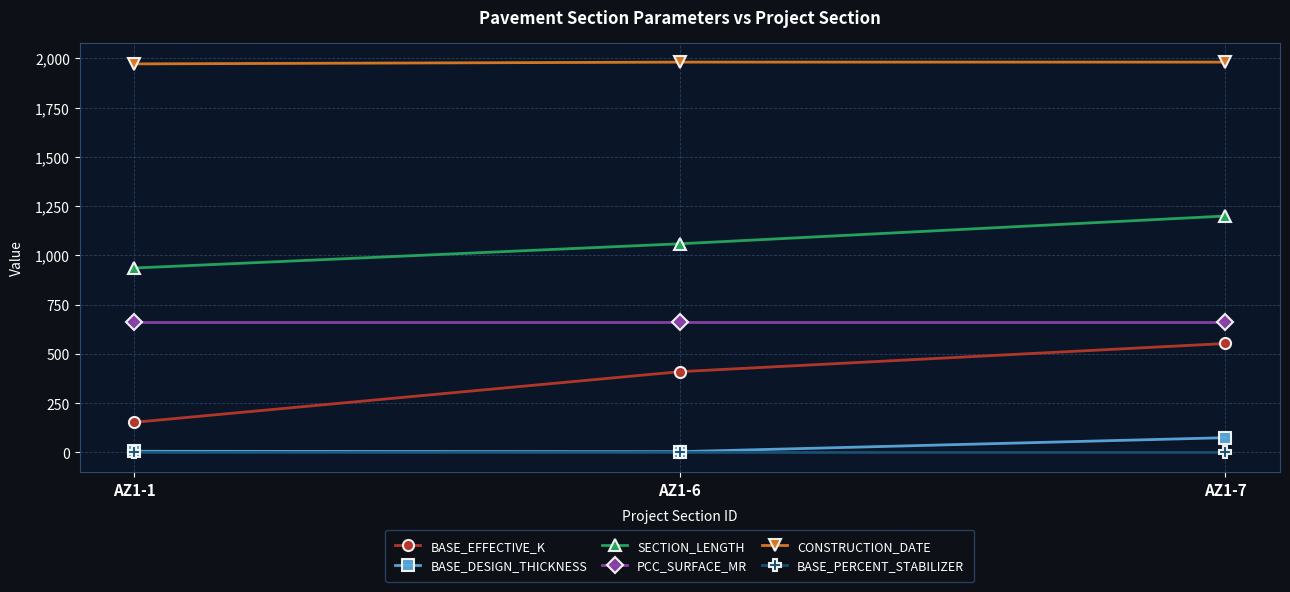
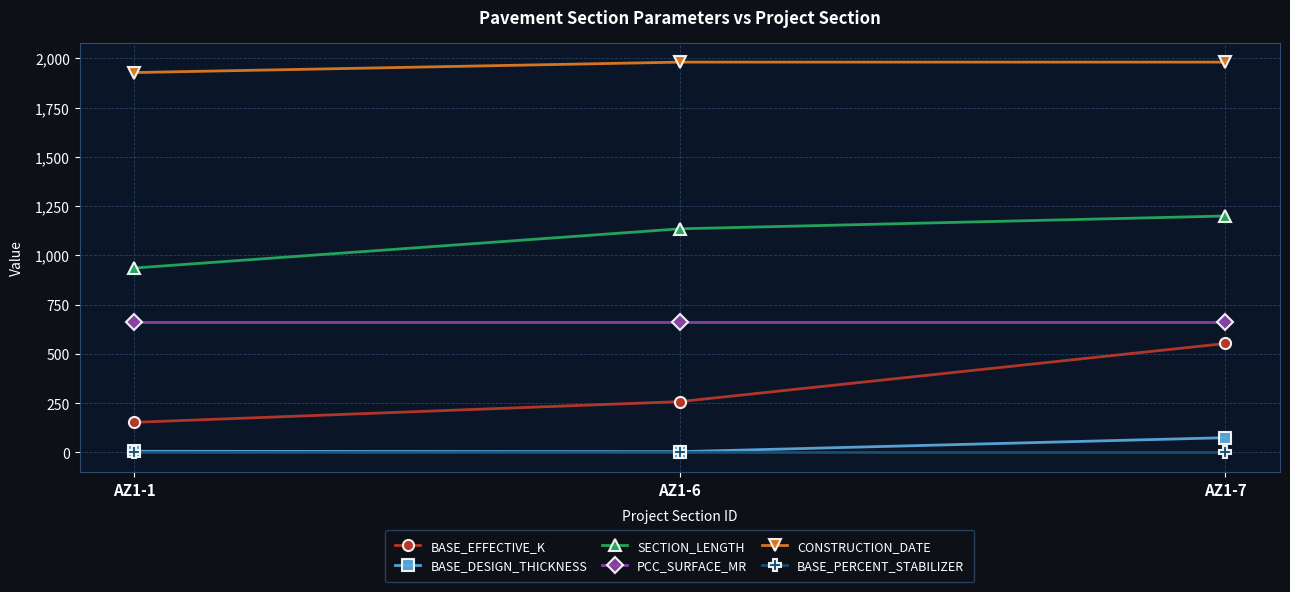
CONSTRUCTION_DATE, AZ1-1: 1,970 -> 1,930
BASE_EFFECTIVE_K, AZ1-6: 410 -> 260
SECTION_LENGTH, AZ1-6: 1,060 -> 1,140
